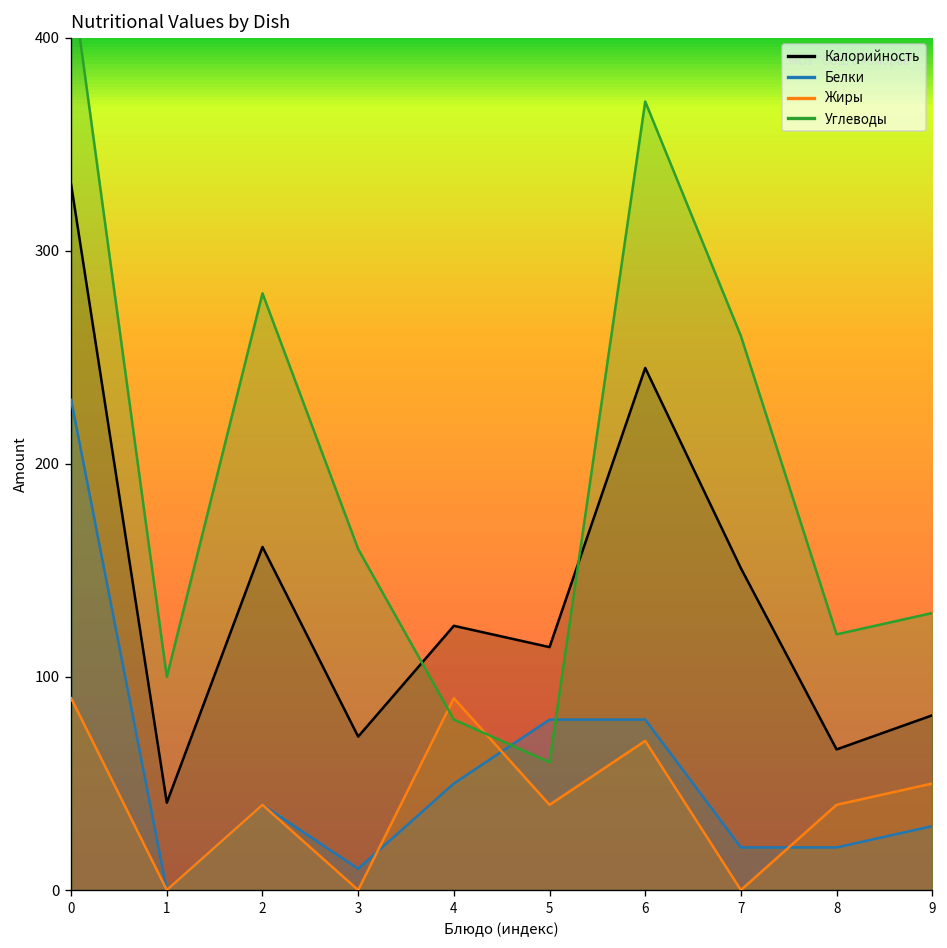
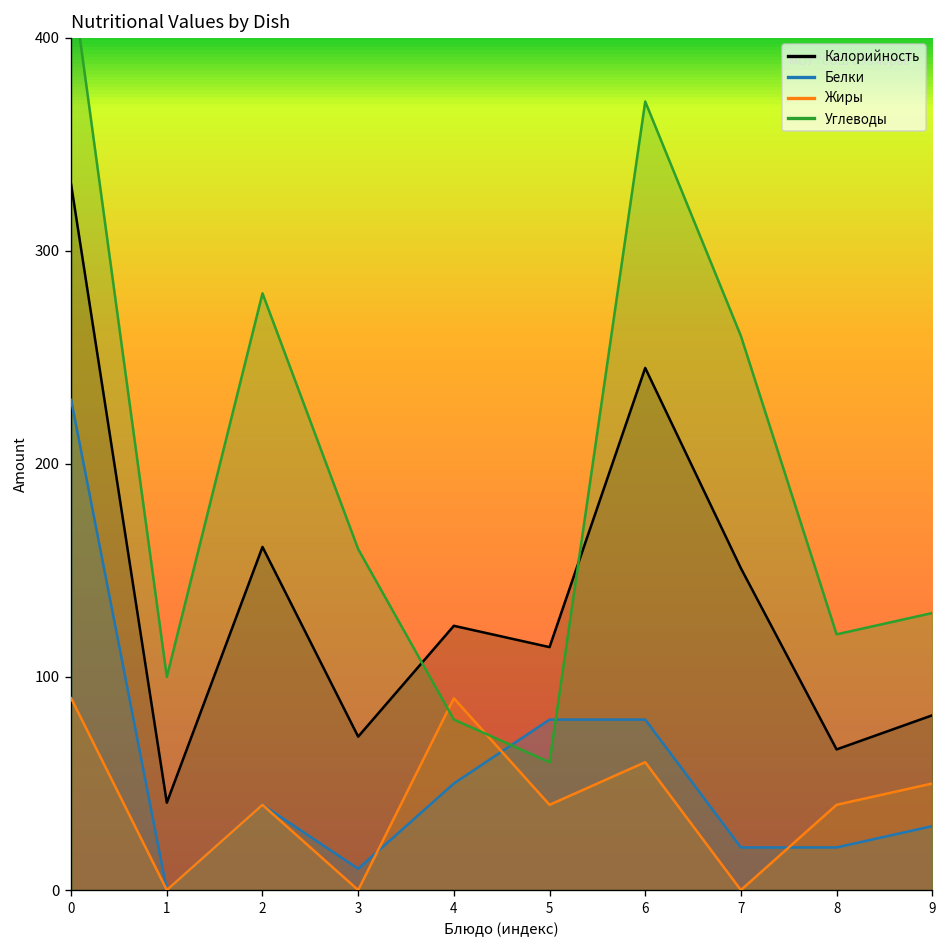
Жиры, 6: 70 -> 60
